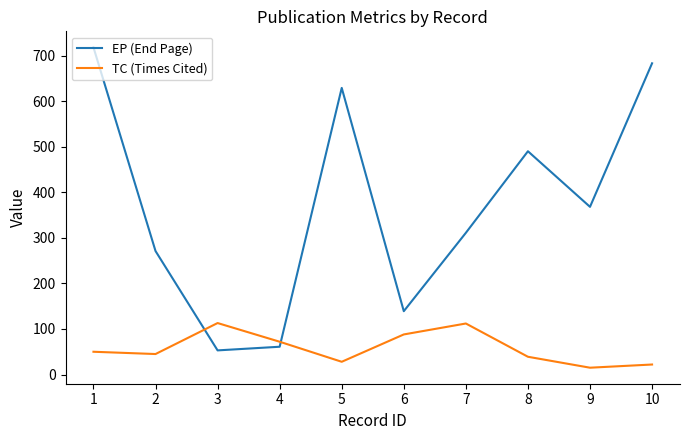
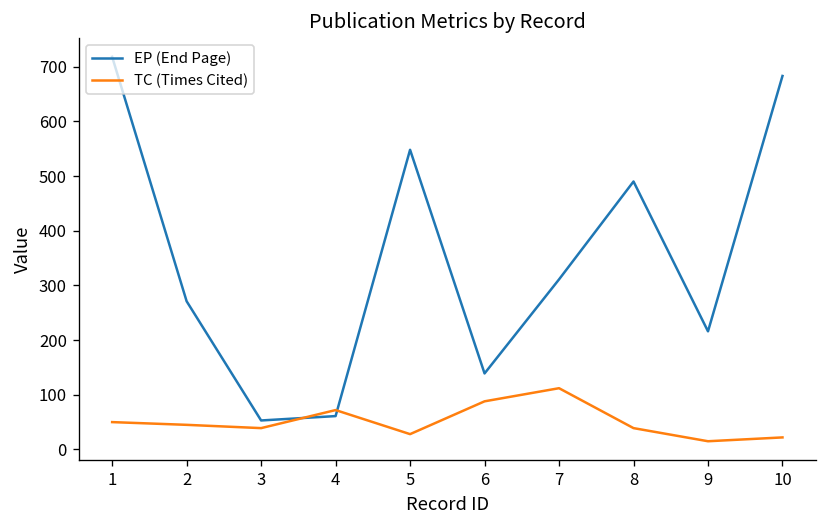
TC (Times Cited), 3: 110 -> 40
EP (End Page), 5: 630 -> 550
EP (End Page), 9: 370 -> 220
